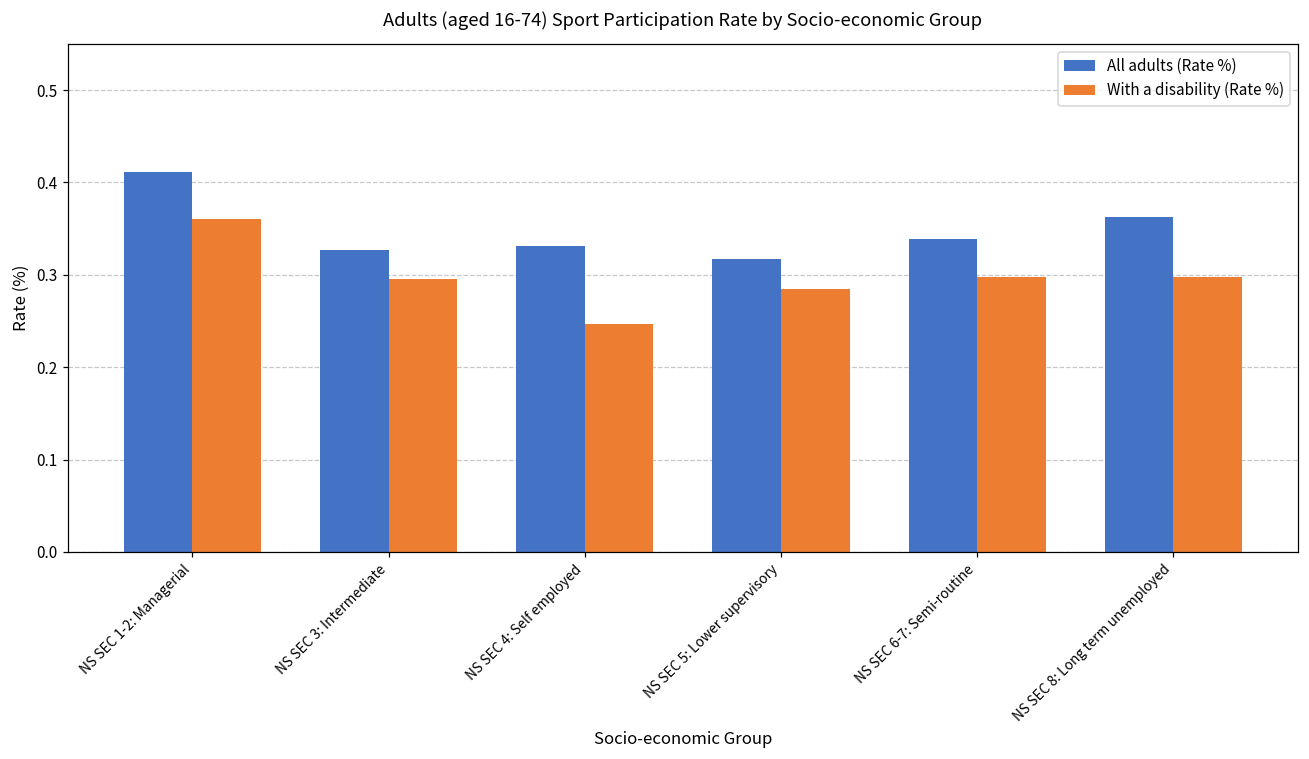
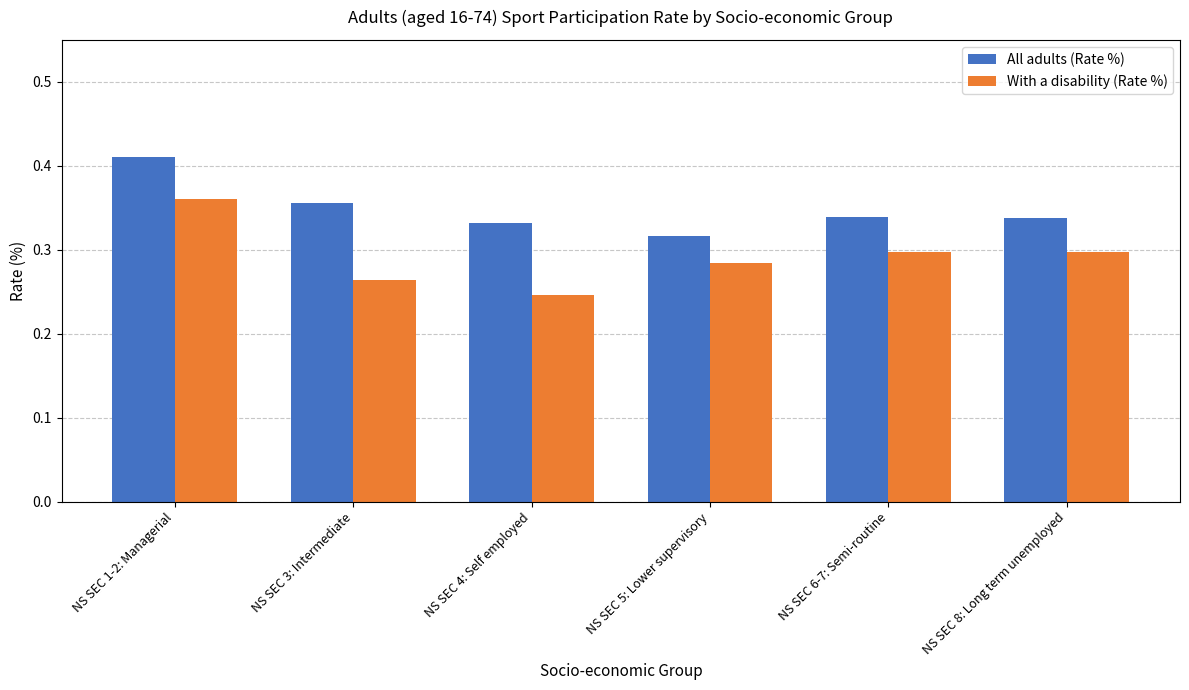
All adults (Rate %), NS SEC 3: Intermediate: 0.33 -> 0.36
With a disability (Rate %), NS SEC 3: Intermediate: 0.30 -> 0.26
All adults (Rate %), NS SEC 8: Long term unemployed: 0.36 -> 0.34
